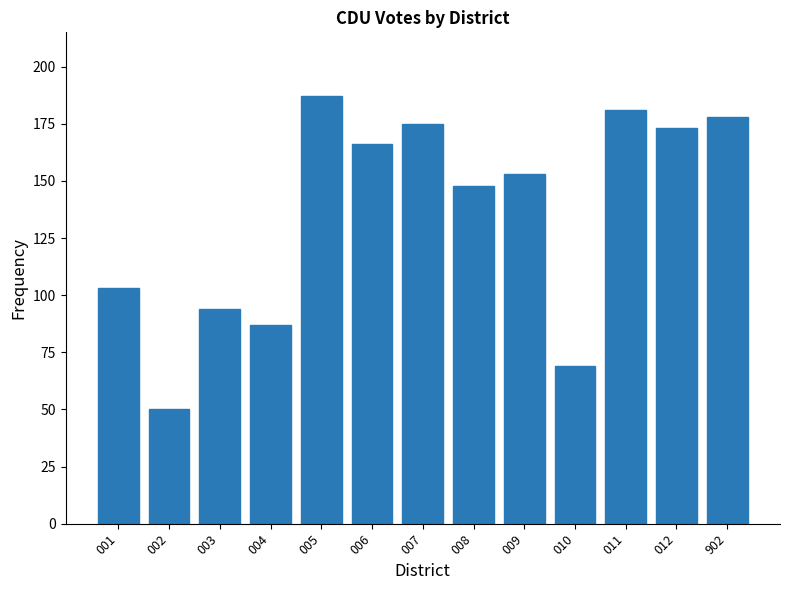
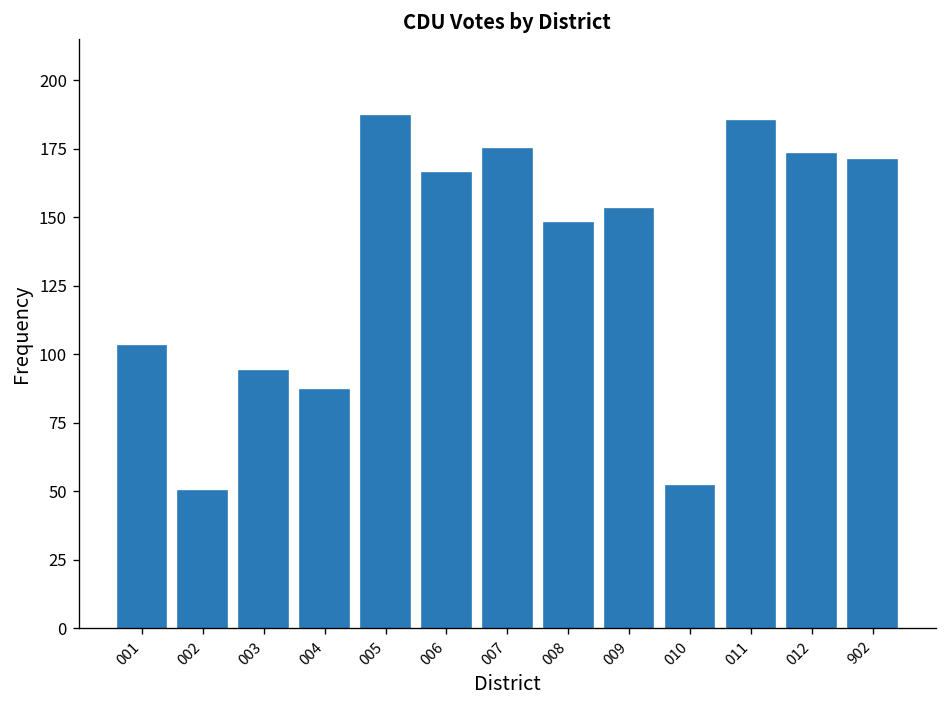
010: 69 -> 52
011: 181 -> 185
902: 178 -> 171
